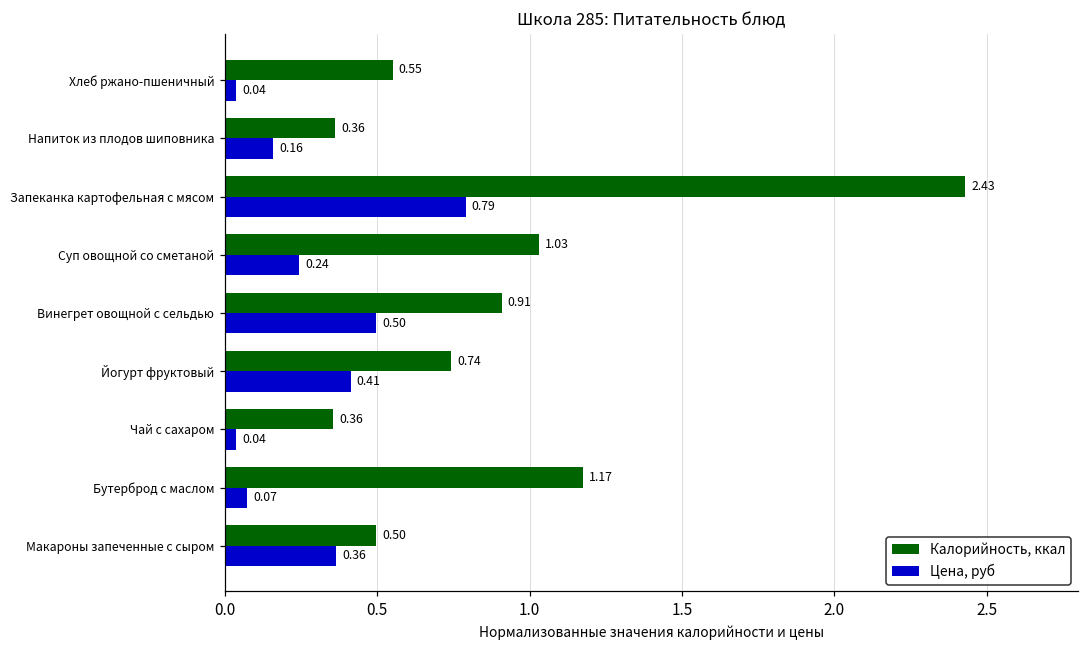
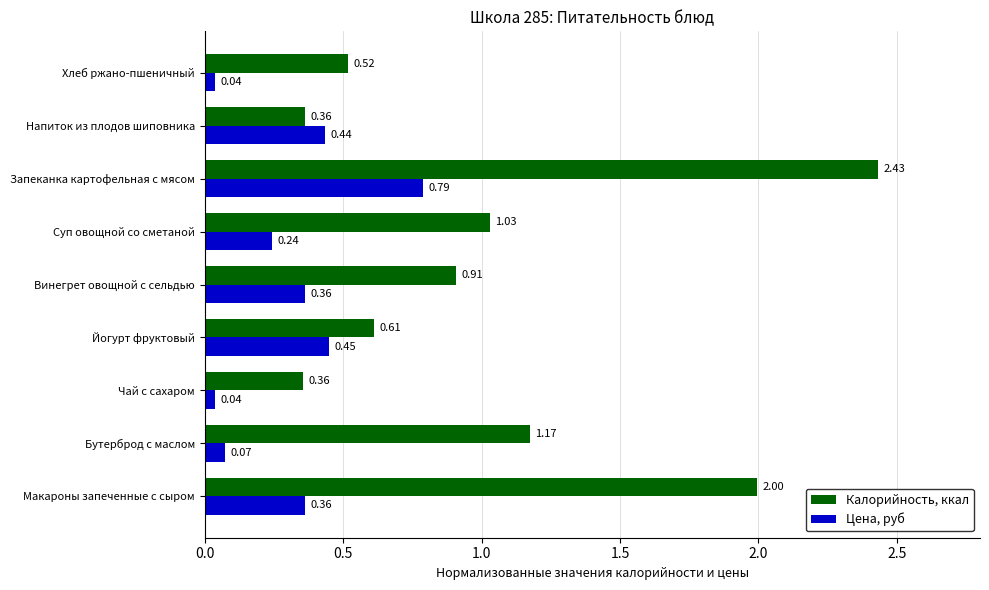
Калорийность, ккал, Хлеб ржано-пшеничный: 0.55 -> 0.52
Цена, руб, Напиток из плодов шиповника: 0.16 -> 0.44
Цена, руб, Винегрет овощной с сельдью: 0.50 -> 0.36
Калорийность, ккал, Йогурт фруктовый: 0.74 -> 0.61
Цена, руб, Йогурт фруктовый: 0.41 -> 0.45
Калорийность, ккал, Макароны запеченные с сыром: 0.50 -> 2.00
